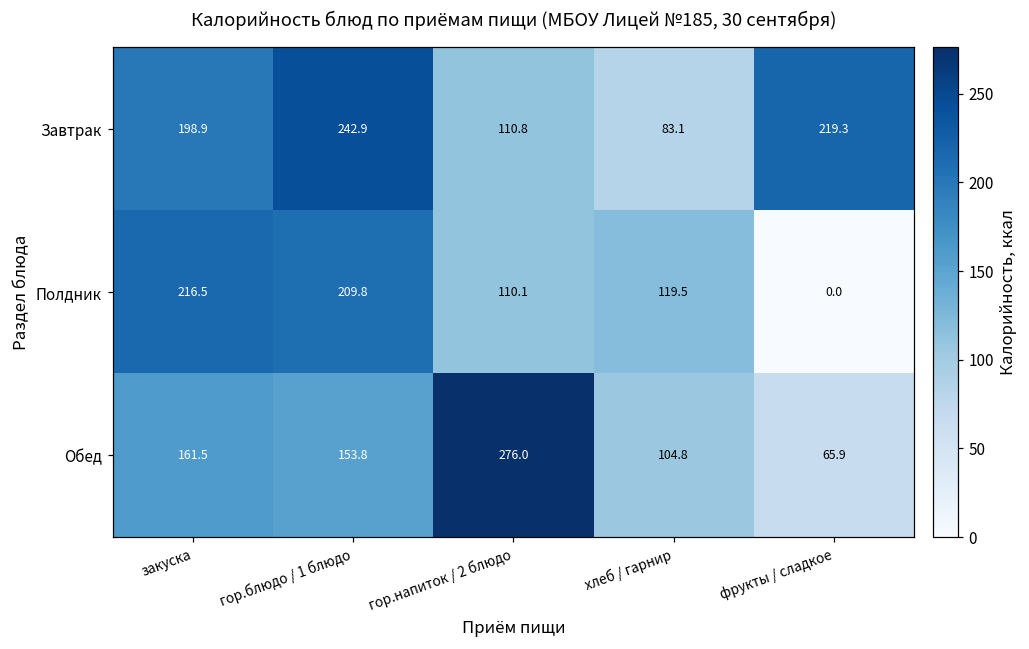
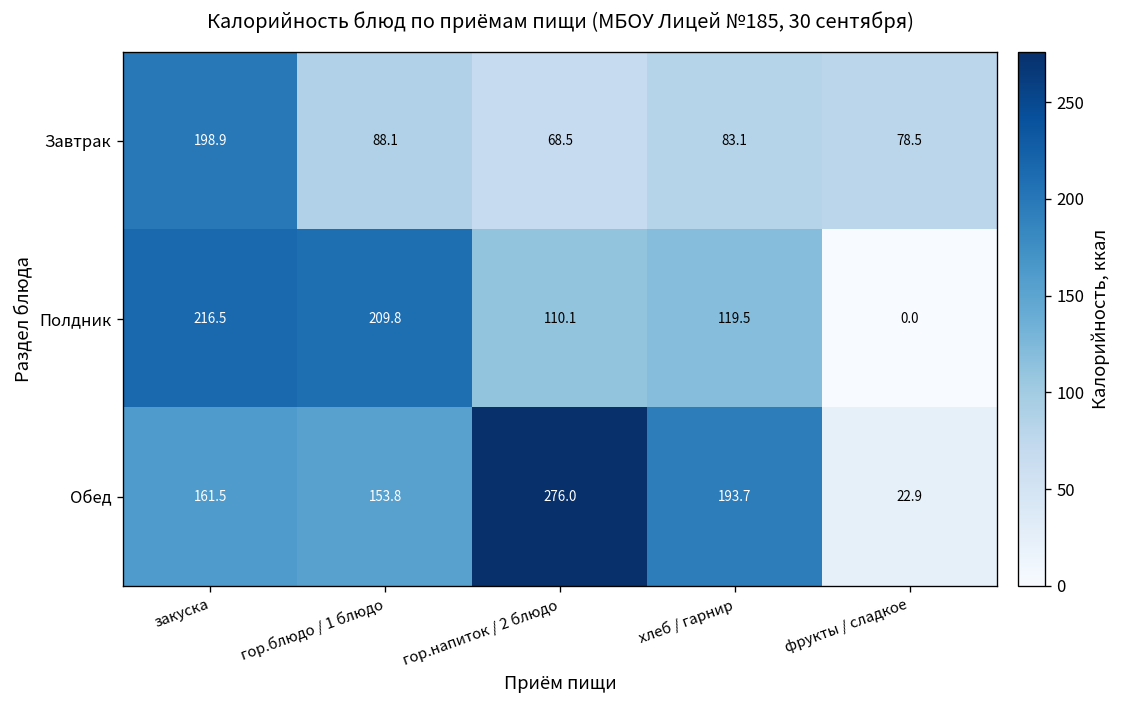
Завтрак, гор.блюдо / 1 блюдо: 242.9 -> 88.1
Завтрак, гор.напиток / 2 блюдо: 110.8 -> 68.5
Завтрак, фрукты / сладкое: 219.3 -> 78.5
Обед, хлеб / гарнир: 104.8 -> 193.7
Обед, фрукты / сладкое: 65.9 -> 22.9
